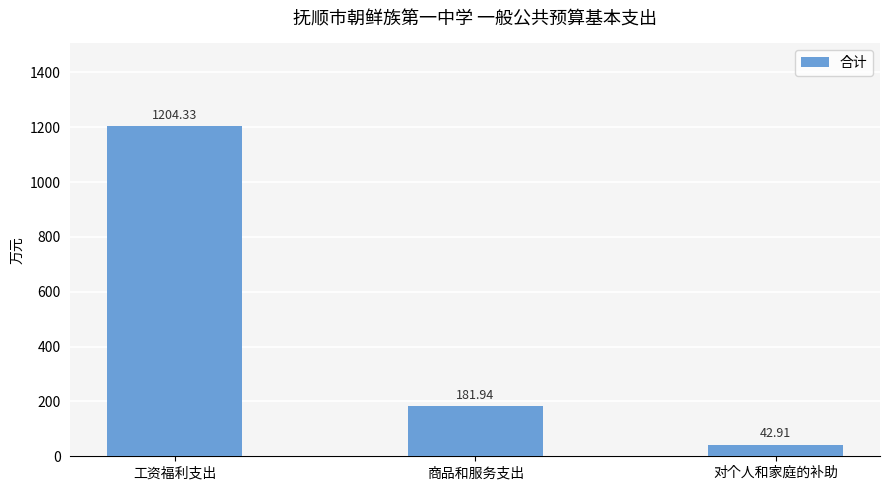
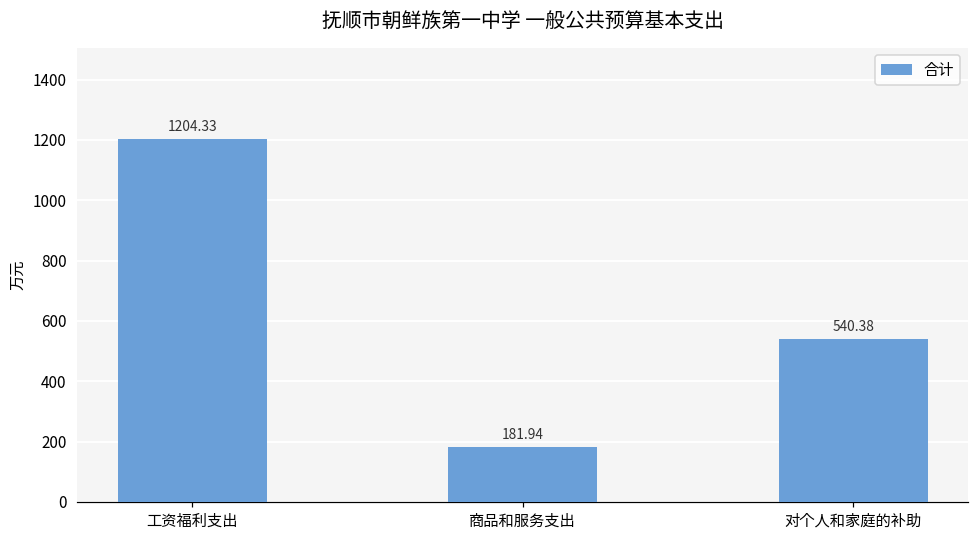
对个人和家庭的补助: 42.91 -> 540.38
